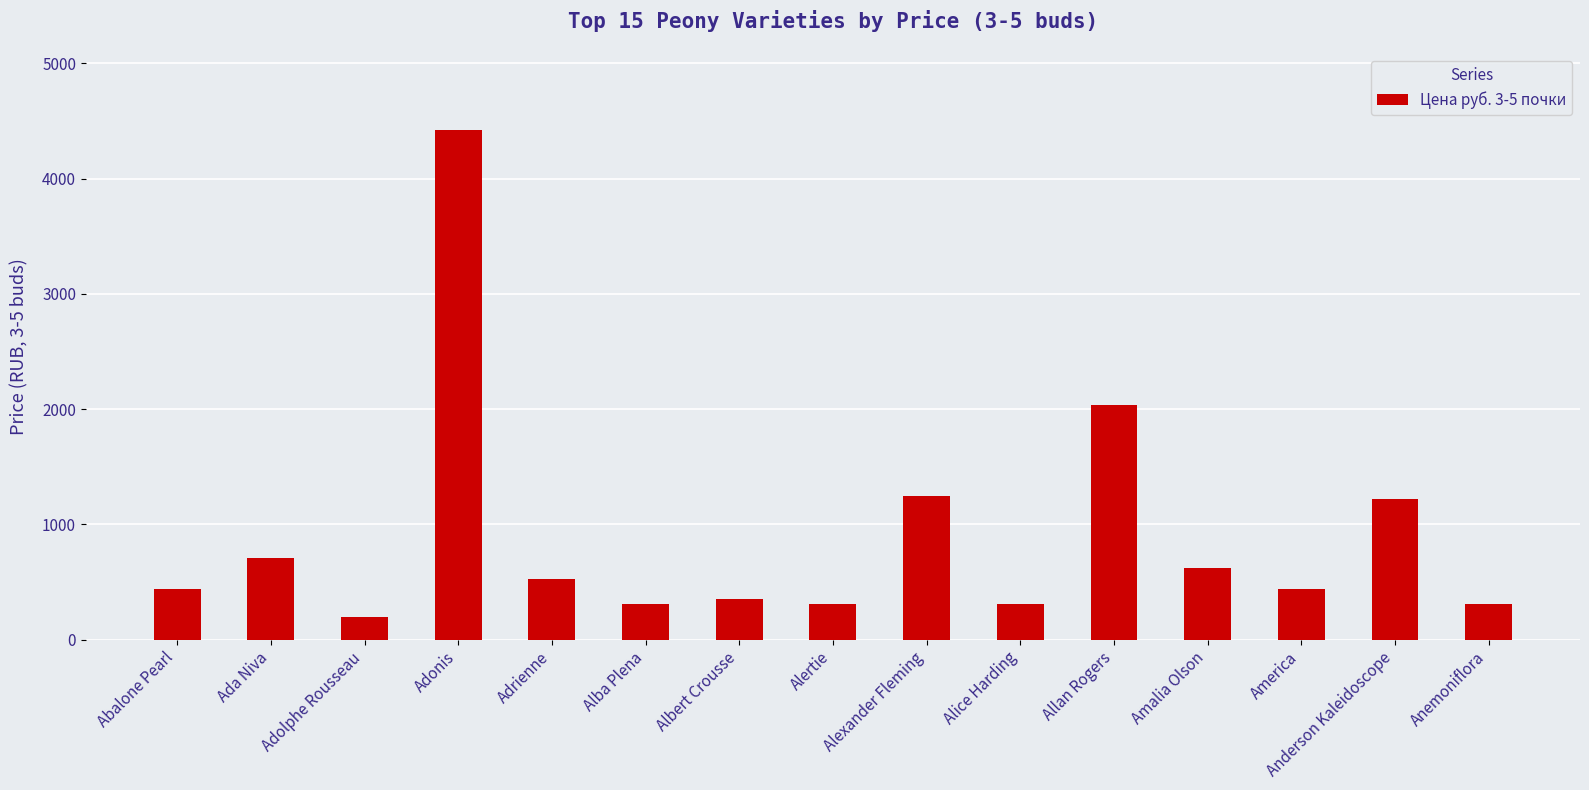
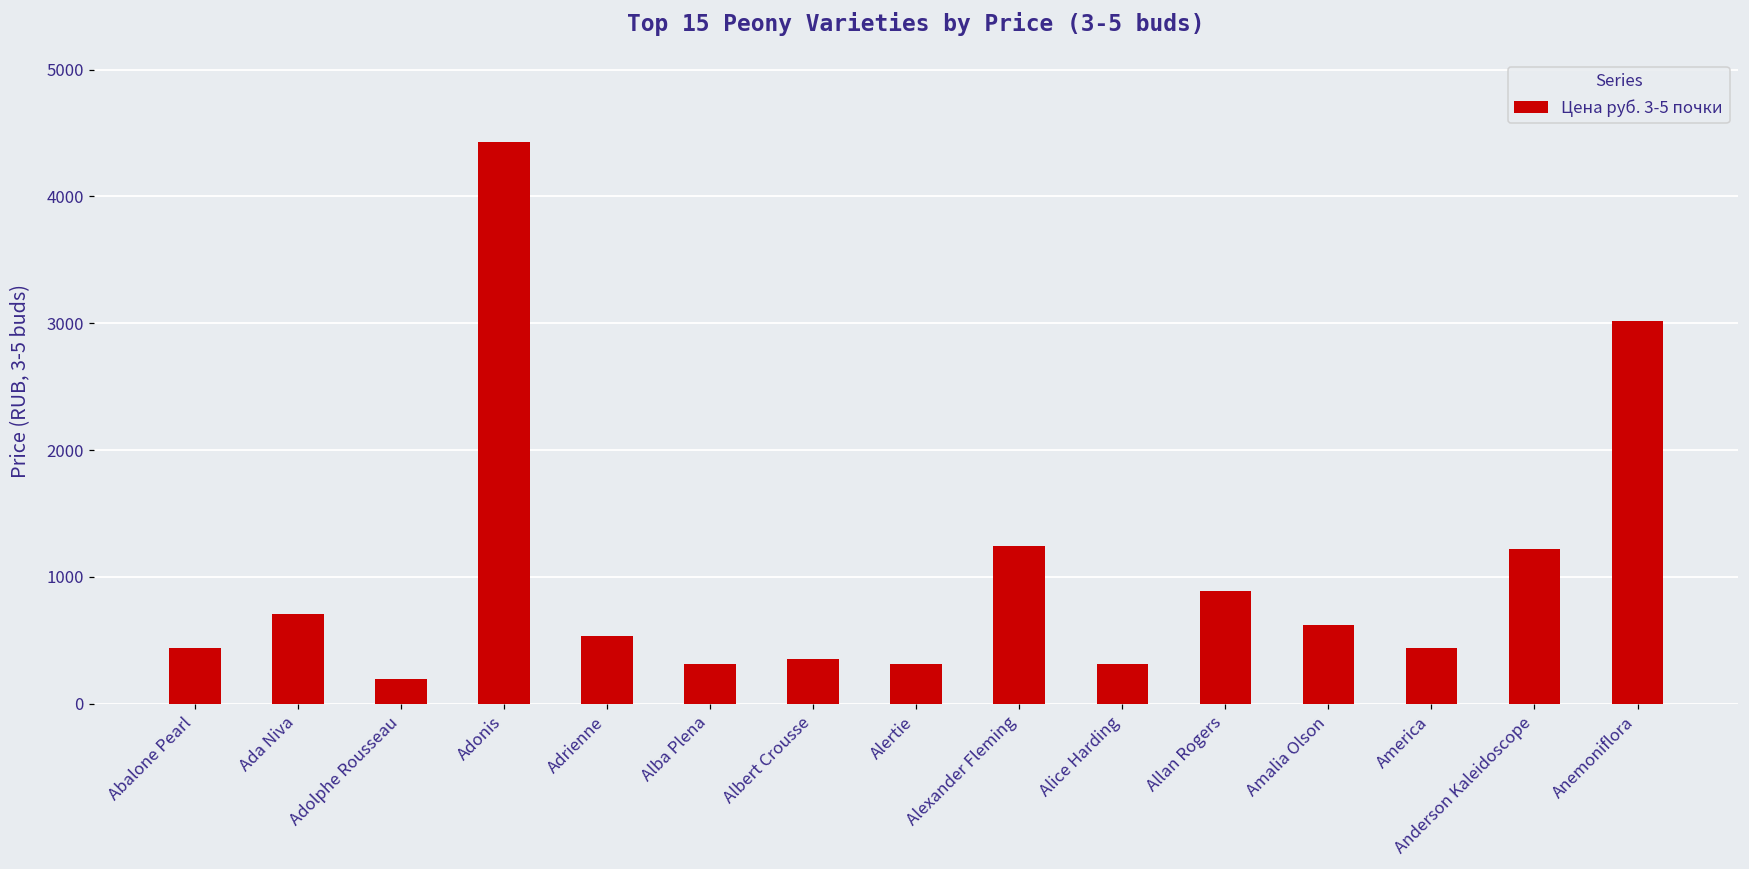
Allan Rogers: 2040 -> 890
Anemoniflora: 310 -> 3020
